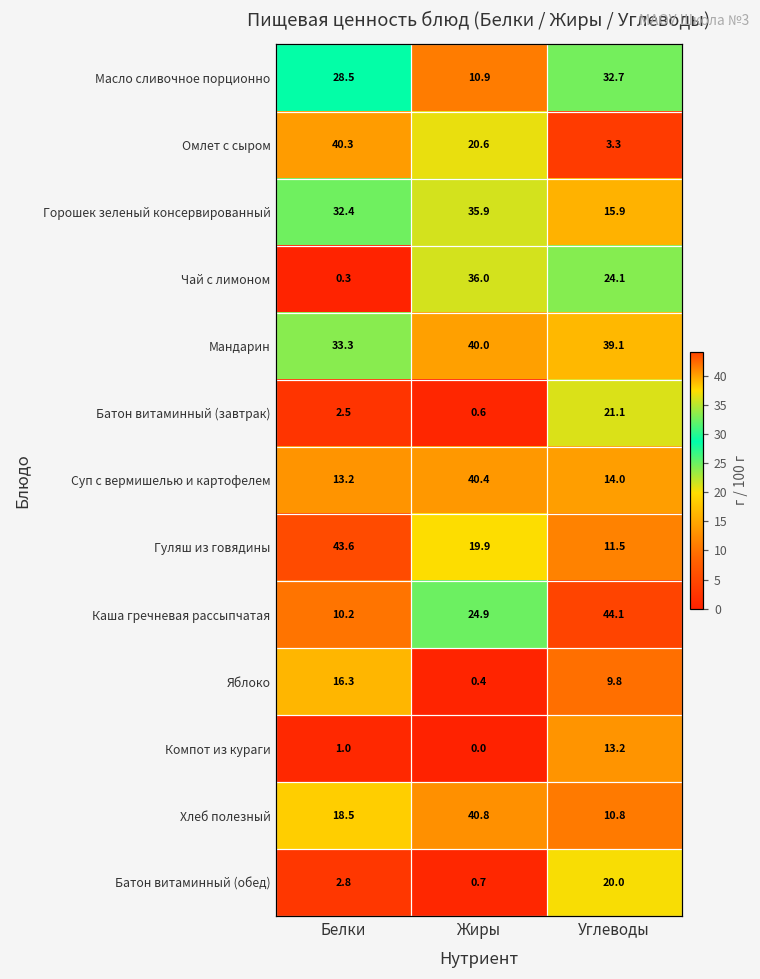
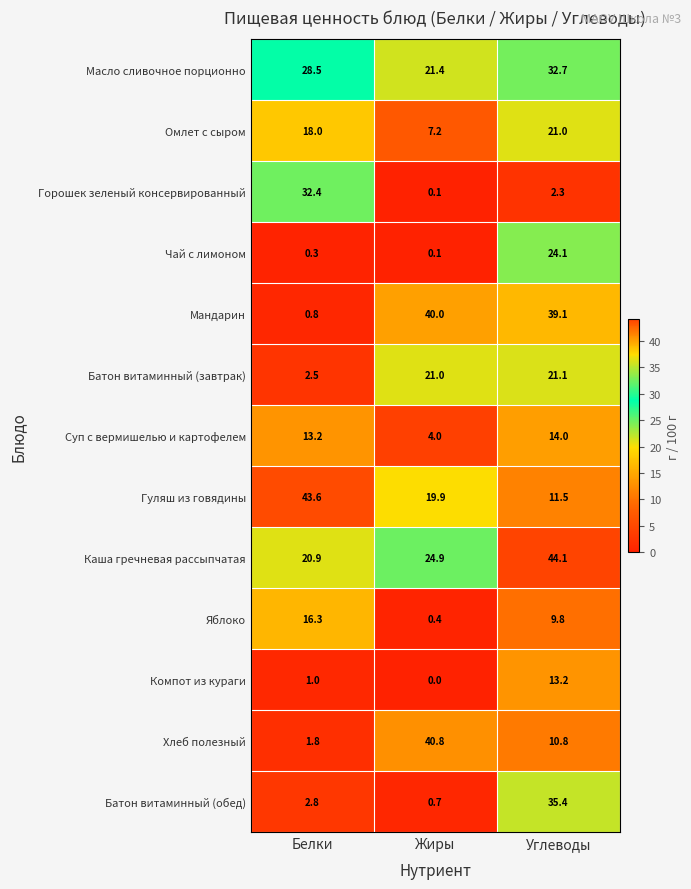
Масло сливочное порционно, Жиры: 10.9 -> 21.4
Омлет с сыром, Белки: 40.3 -> 18.0
Омлет с сыром, Жиры: 20.6 -> 7.2
Омлет с сыром, Углеводы: 3.3 -> 21.0
Горошек зеленый консервированный, Жиры: 35.9 -> 0.1
Горошек зеленый консервированный, Углеводы: 15.9 -> 2.3
Чай с лимоном, Жиры: 36.0 -> 0.1
Мандарин, Белки: 33.3 -> 0.8
Батон витаминный (завтрак), Жиры: 0.6 -> 21.0
Суп с вермишелью и картофелем, Жиры: 40.4 -> 4.0
Каша гречневая рассыпчатая, Белки: 10.2 -> 20.9
Хлеб полезный, Белки: 18.5 -> 1.8
Батон витаминный (обед), Углеводы: 20.0 -> 35.4
